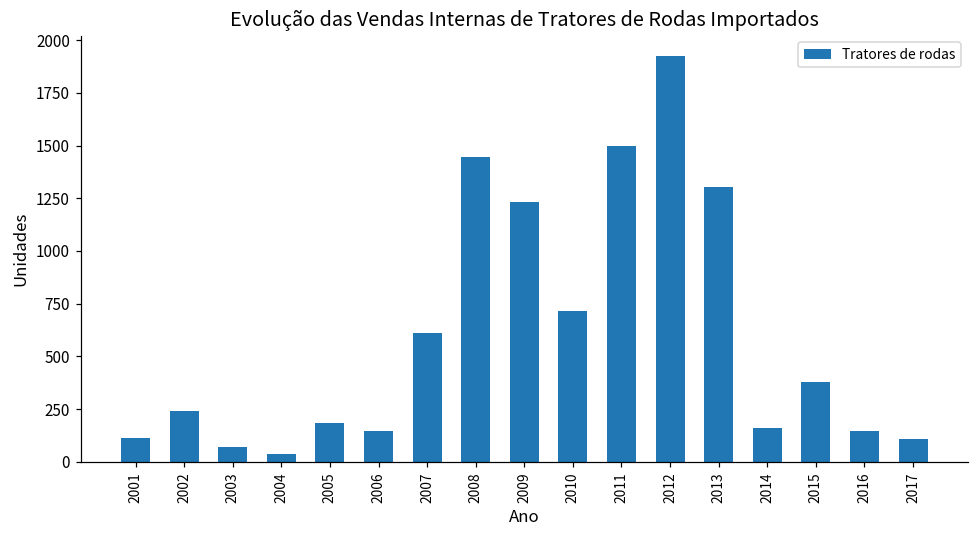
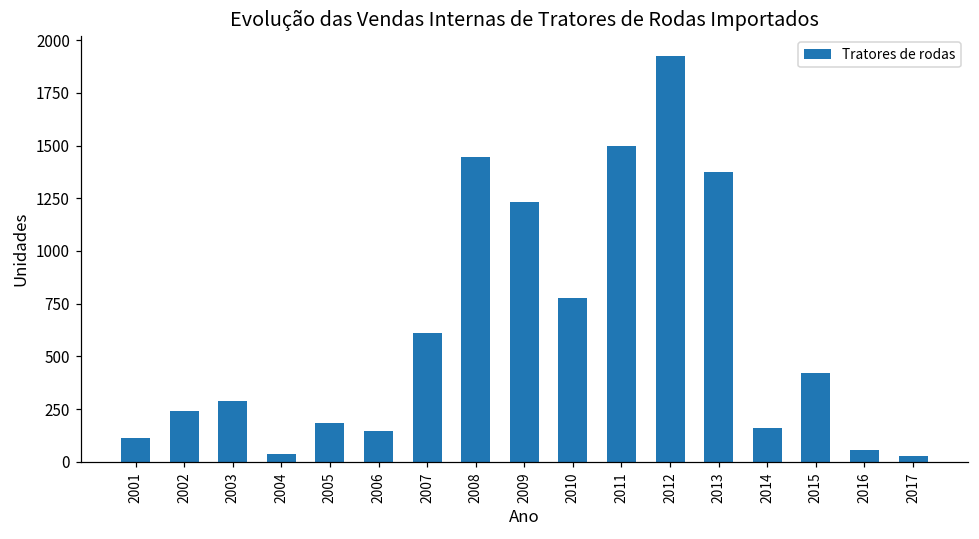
2003: 70 -> 290
2010: 710 -> 780
2013: 1300 -> 1380
2015: 380 -> 420
2016: 150 -> 60
2017: 110 -> 30
